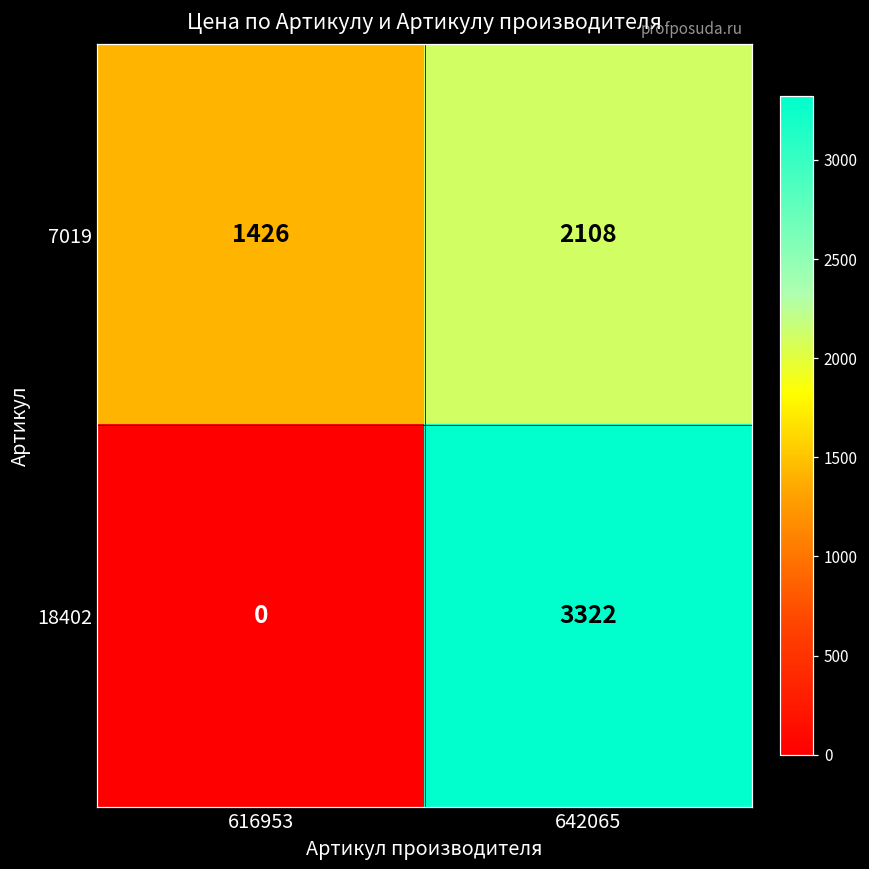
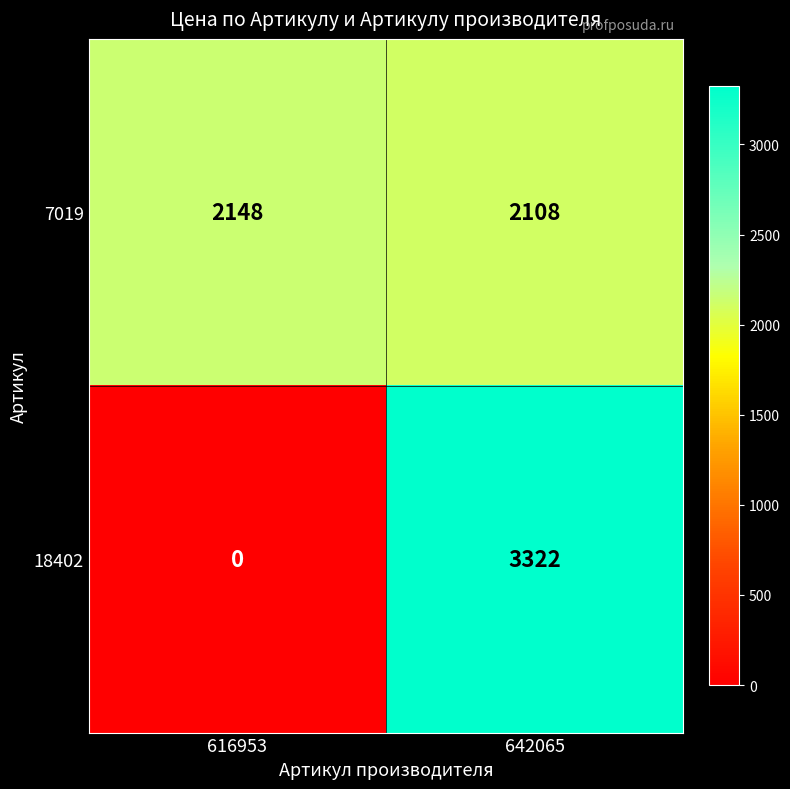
7019, 616953: 1426 -> 2148
